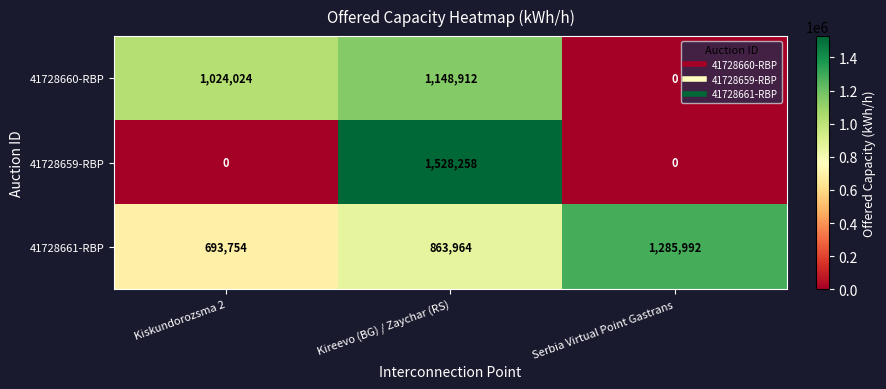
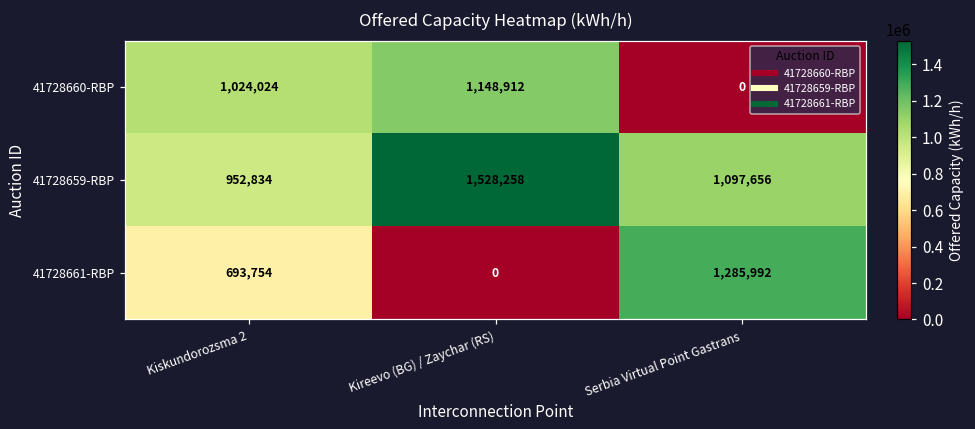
41728659-RBP, Kiskundorozsma 2: 0 -> 952,834
41728659-RBP, Serbia Virtual Point Gastrans: 0 -> 1,097,656
41728661-RBP, Kireevo (BG) / Zaychar (RS): 863,964 -> 0
